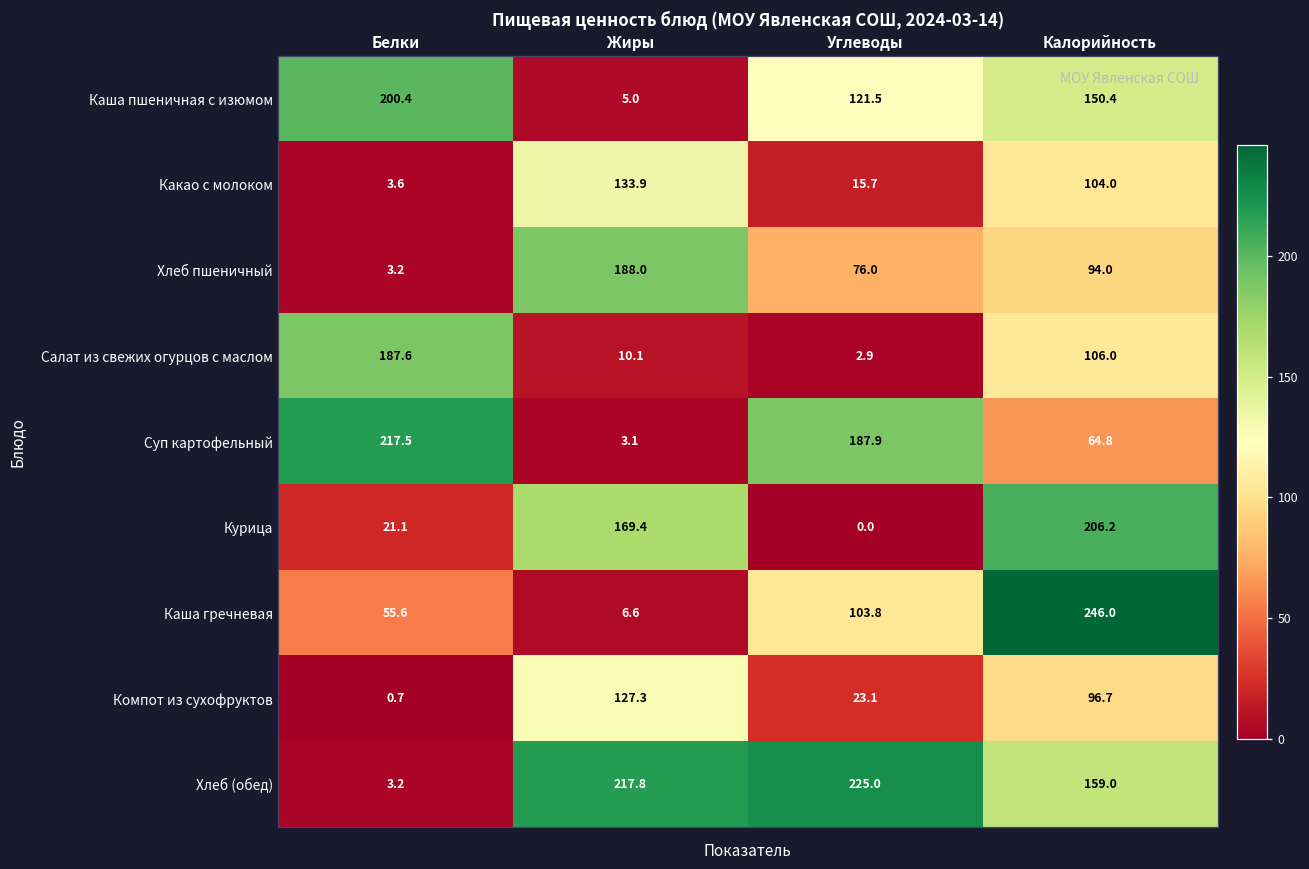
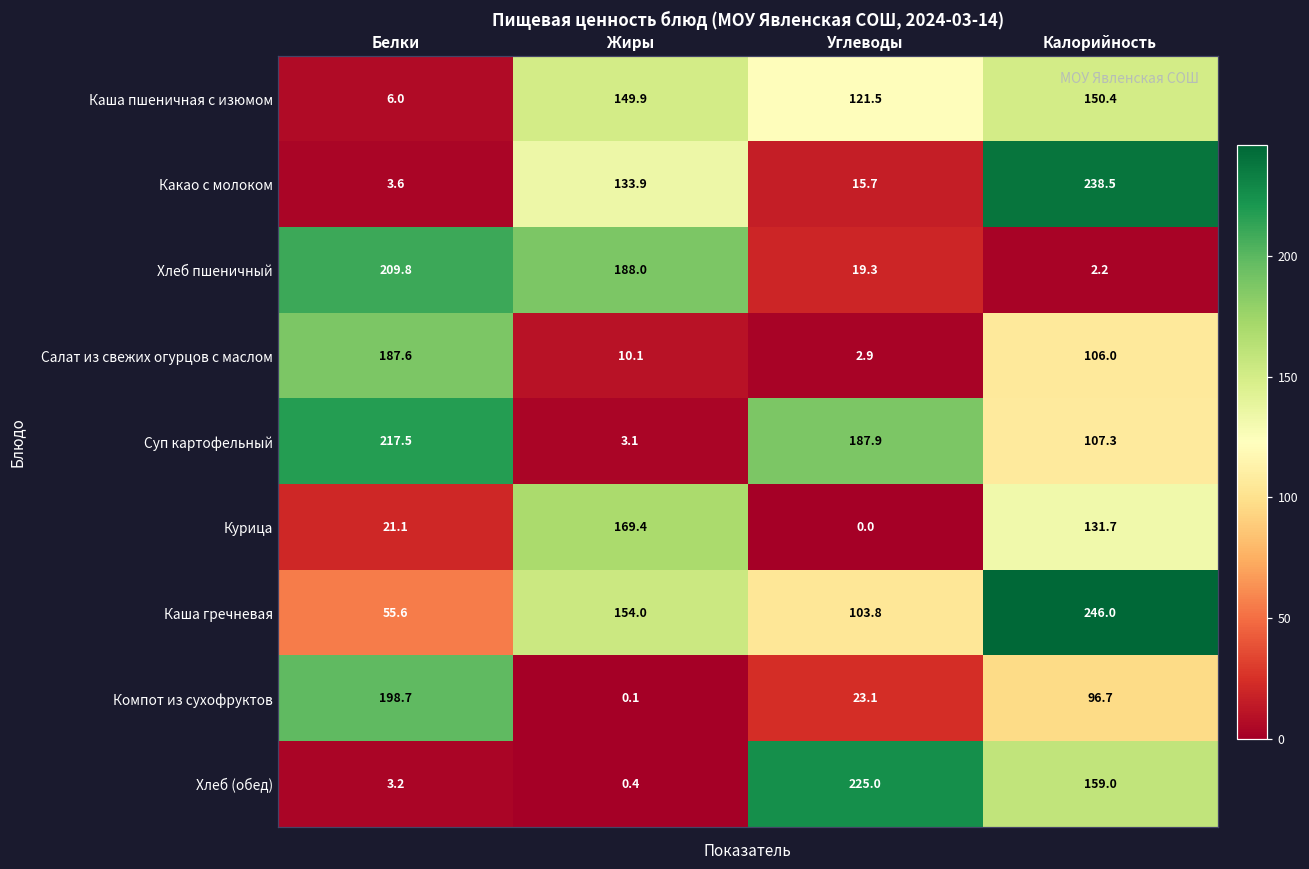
Каша пшеничная с изюмом, Белки: 200.4 -> 6.0
Каша пшеничная с изюмом, Жиры: 5.0 -> 149.9
Какао с молоком, Калорийность: 104.0 -> 238.5
Хлеб пшеничный, Белки: 3.2 -> 209.8
Хлеб пшеничный, Углеводы: 76.0 -> 19.3
Хлеб пшеничный, Калорийность: 94.0 -> 2.2
Суп картофельный, Калорийность: 64.8 -> 107.3
Курица, Калорийность: 206.2 -> 131.7
Каша гречневая, Жиры: 6.6 -> 154.0
Компот из сухофруктов, Белки: 0.7 -> 198.7
Компот из сухофруктов, Жиры: 127.3 -> 0.1
Хлеб (обед), Жиры: 217.8 -> 0.4
